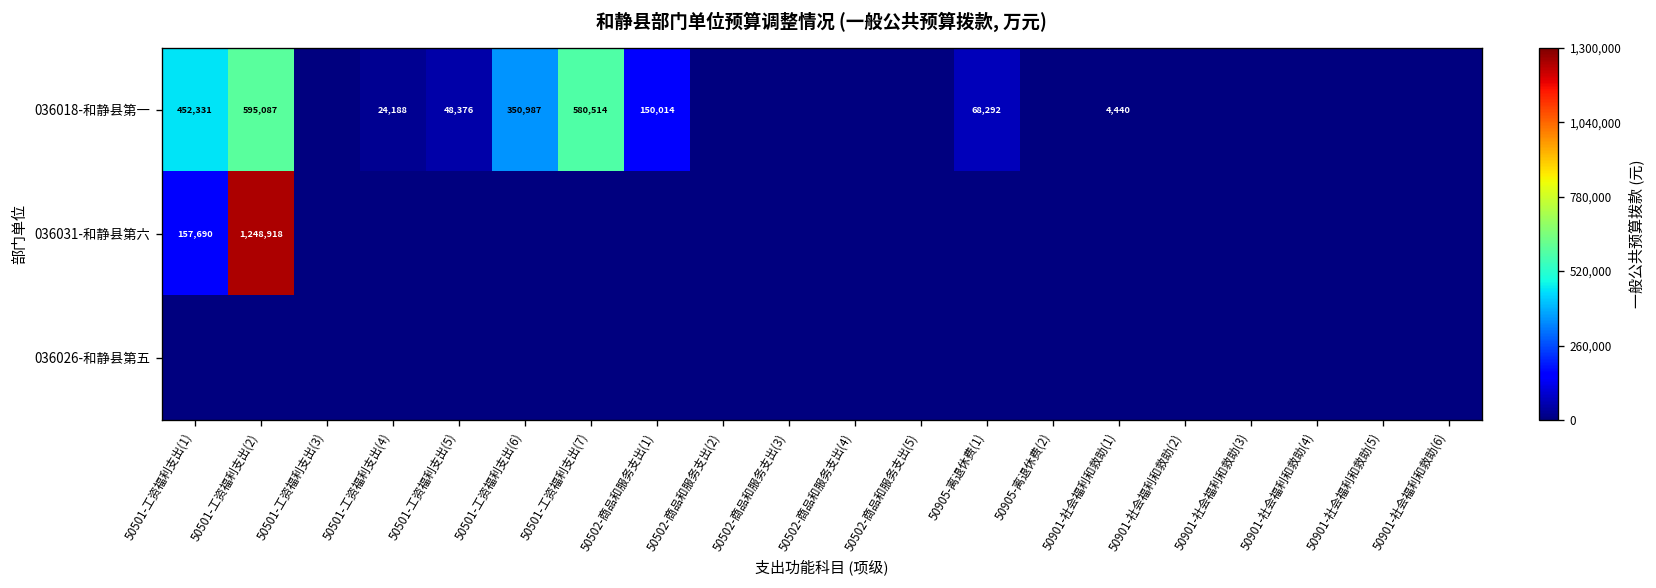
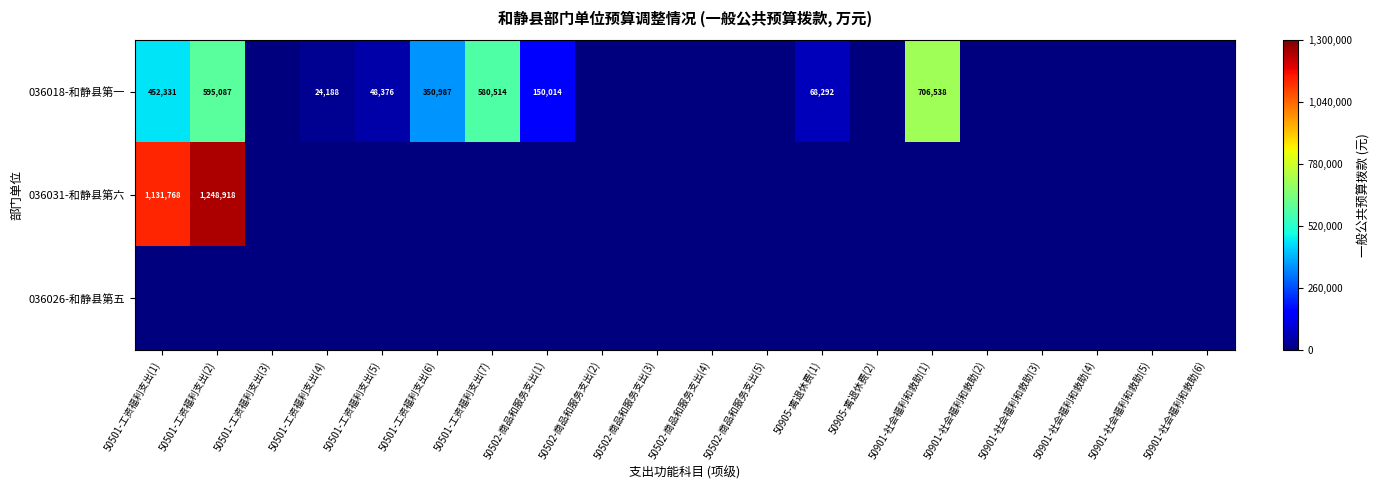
036018-和静县第一, 50901-社会福利和救助(1): 4,440 -> 706,538
036031-和静县第六, 50501-工资福利支出(1): 157,690 -> 1,131,768
